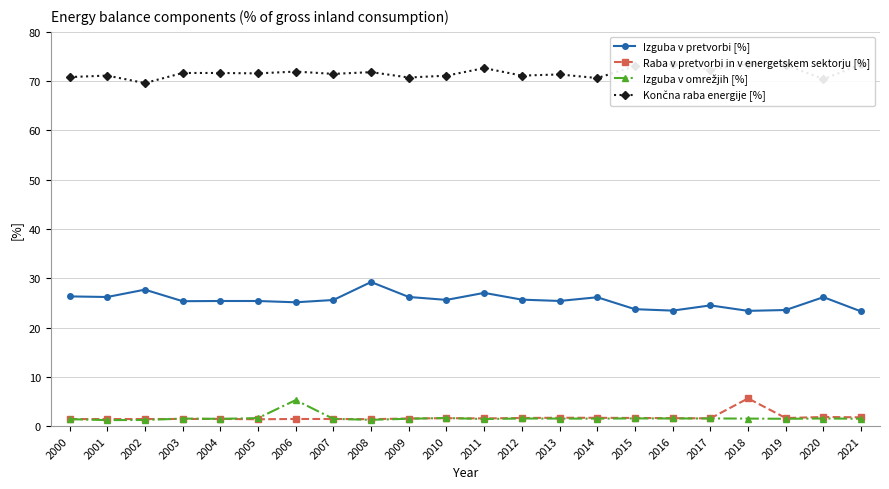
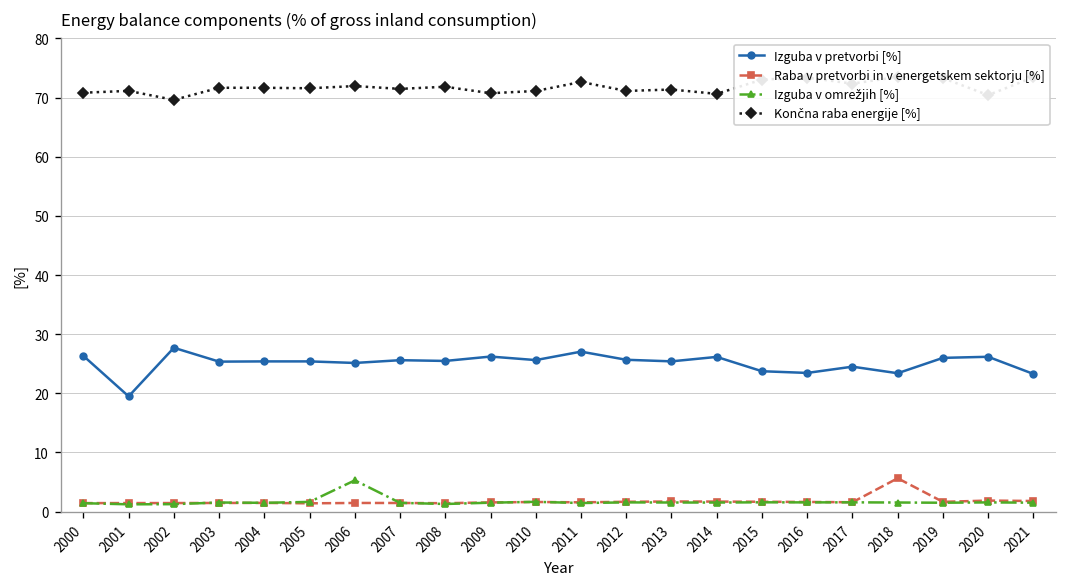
Izguba v pretvorbi [%], 2001: 26 -> 19
Izguba v pretvorbi [%], 2008: 29 -> 25
Izguba v pretvorbi [%], 2019: 24 -> 26
